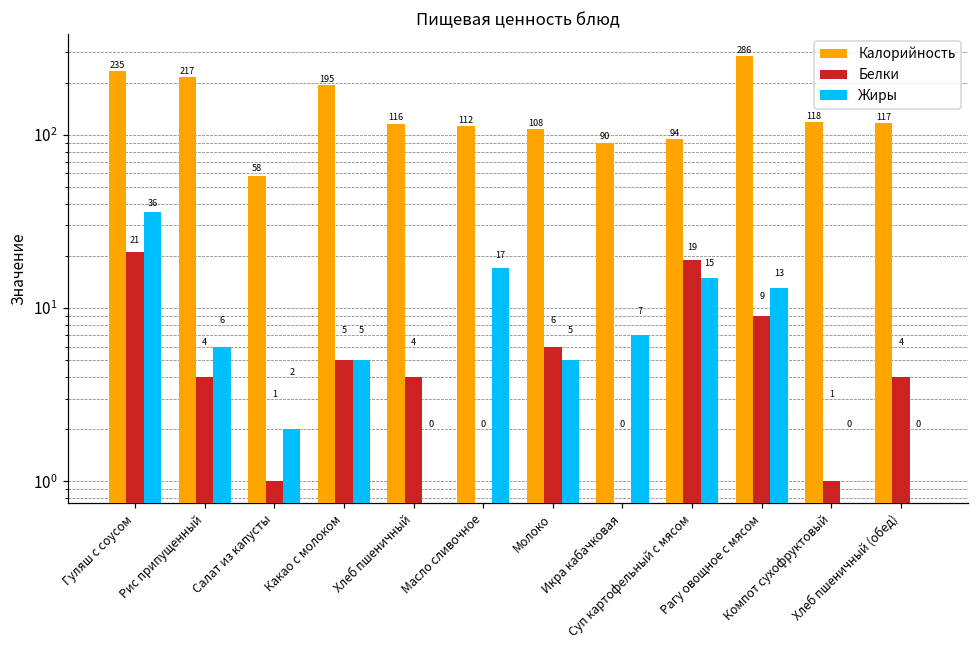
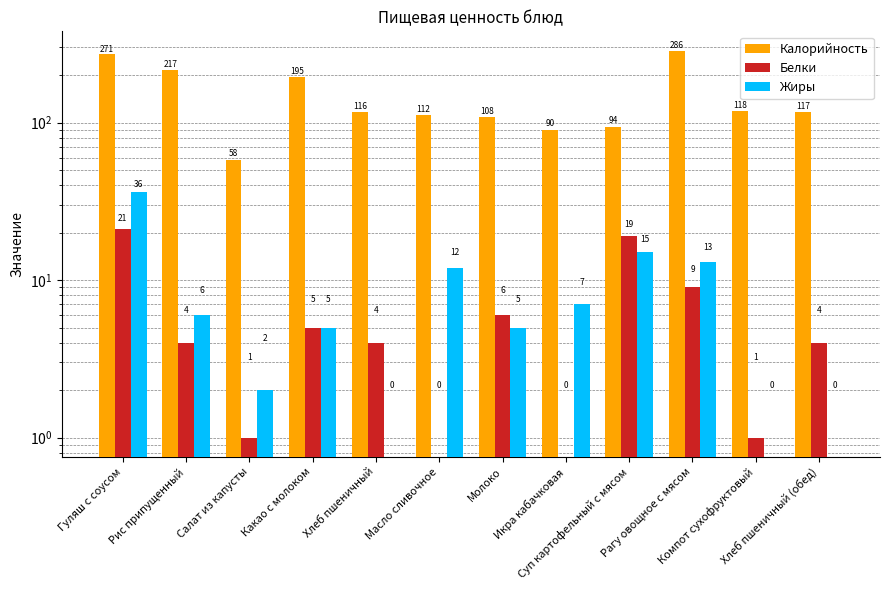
Калорийность, Гуляш с соусом: 235 -> 271
Жиры, Масло сливочное: 17 -> 12
